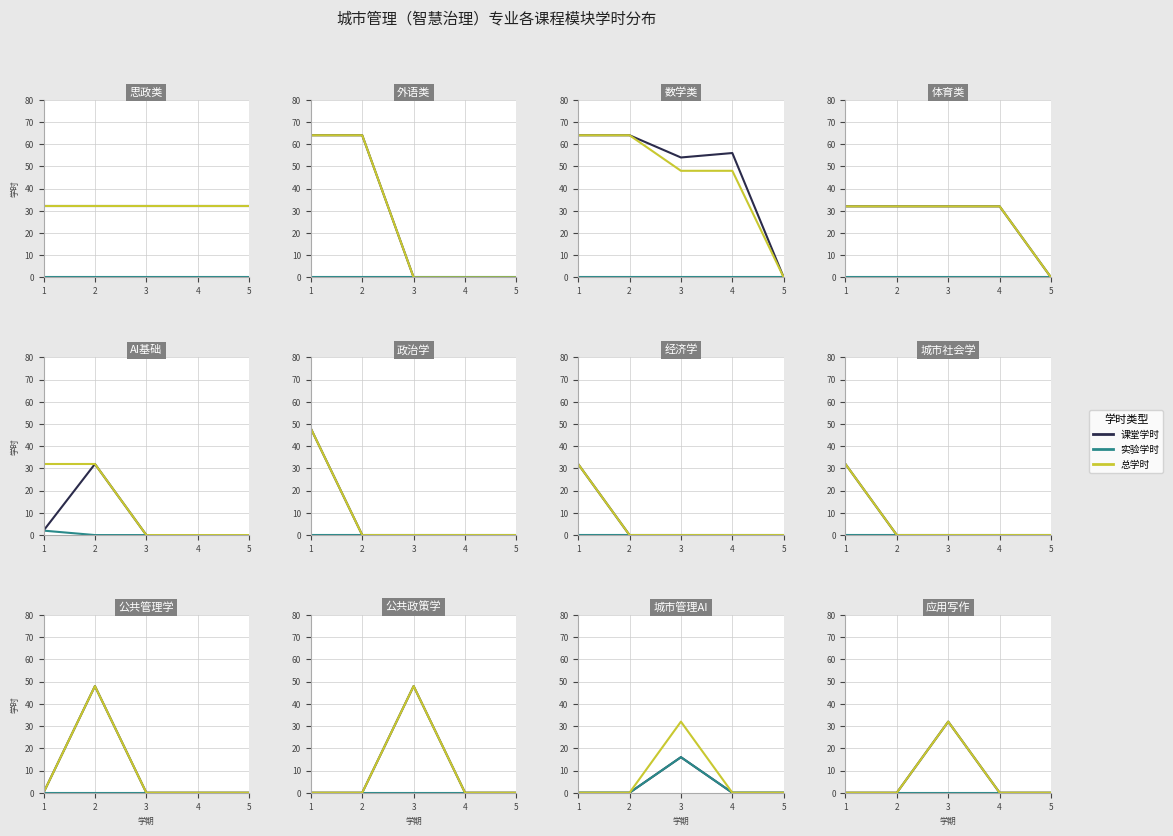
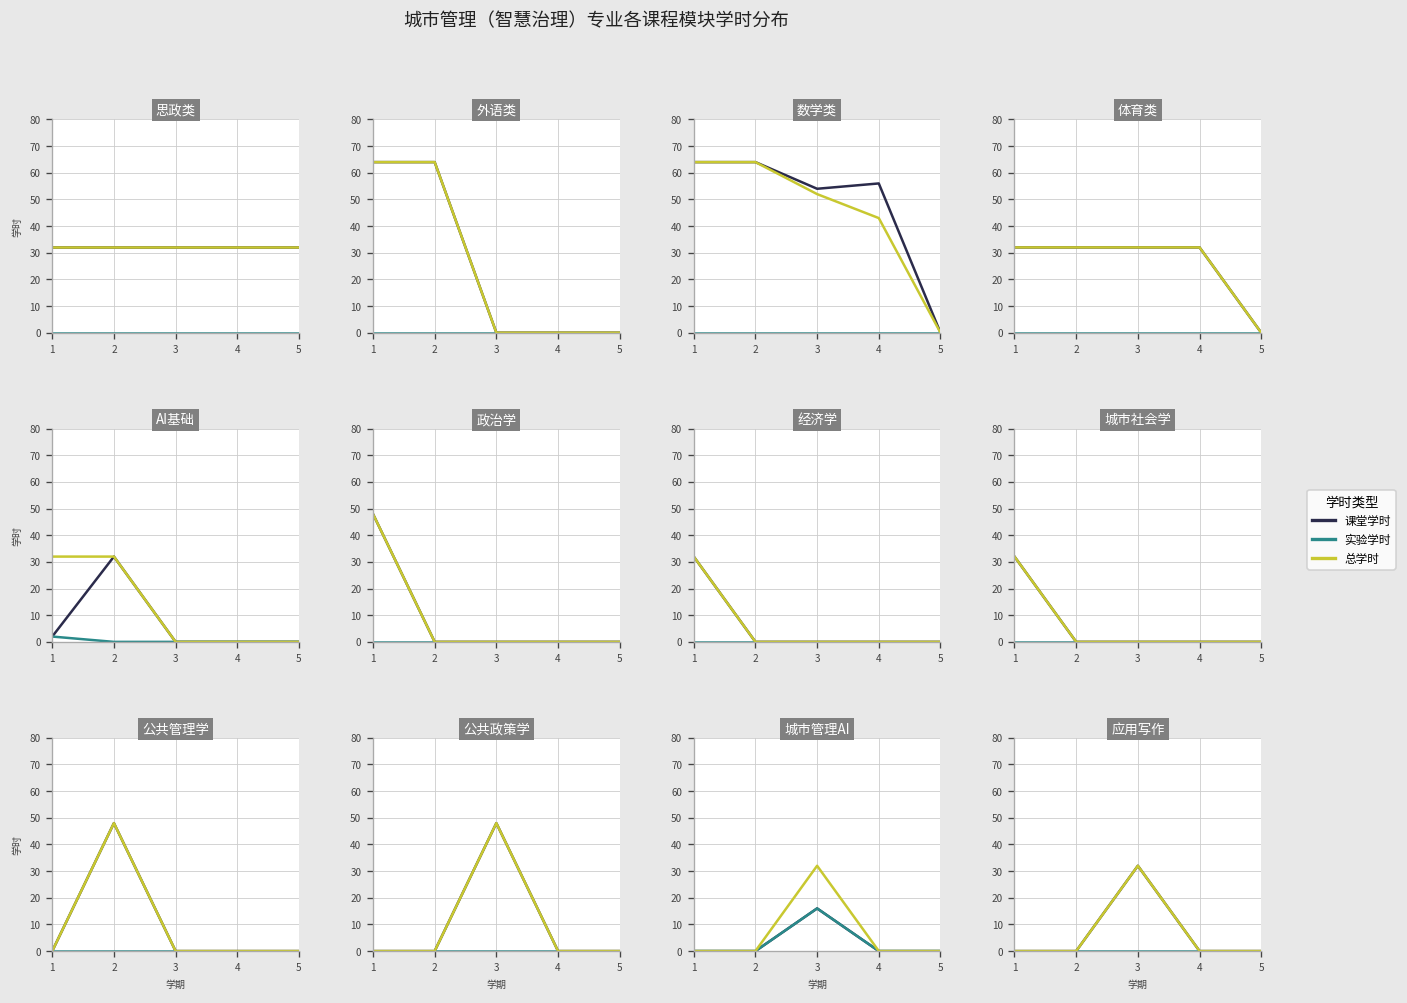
数学类, 总学时, 3: 48 -> 52
数学类, 总学时, 4: 48 -> 43
